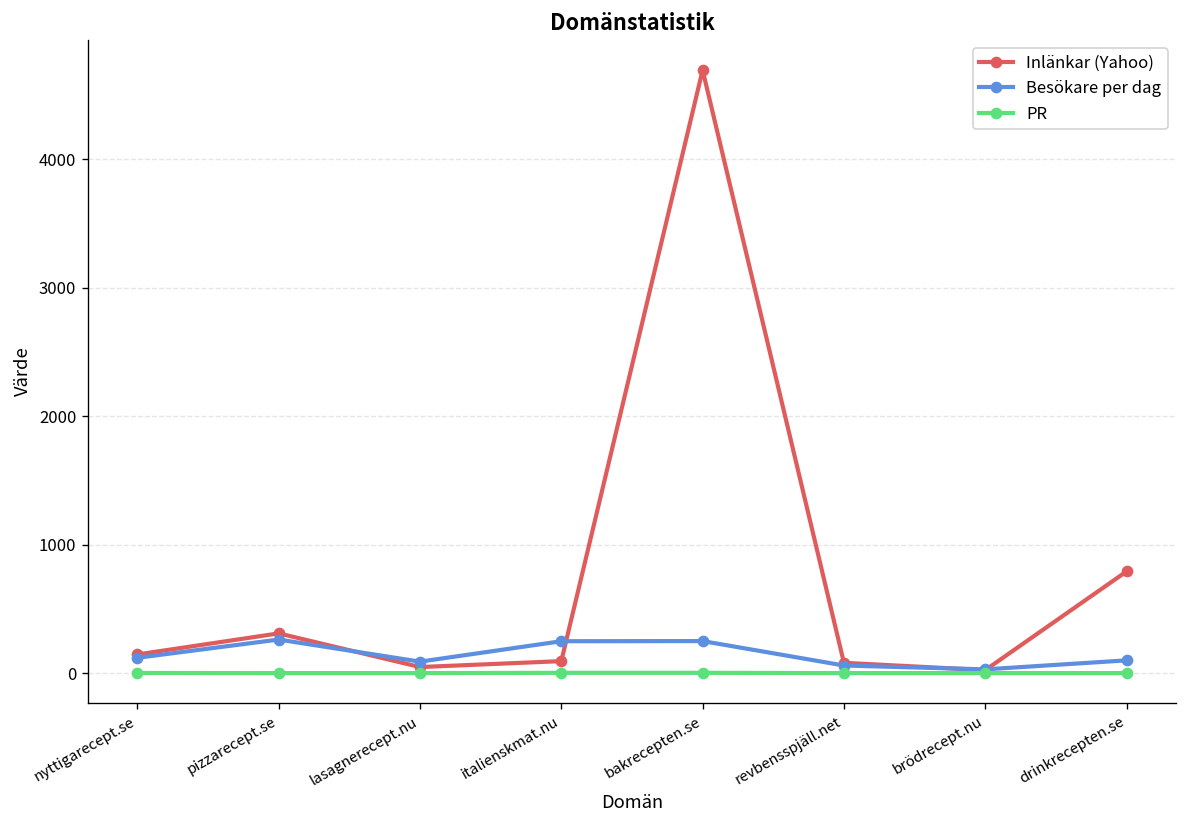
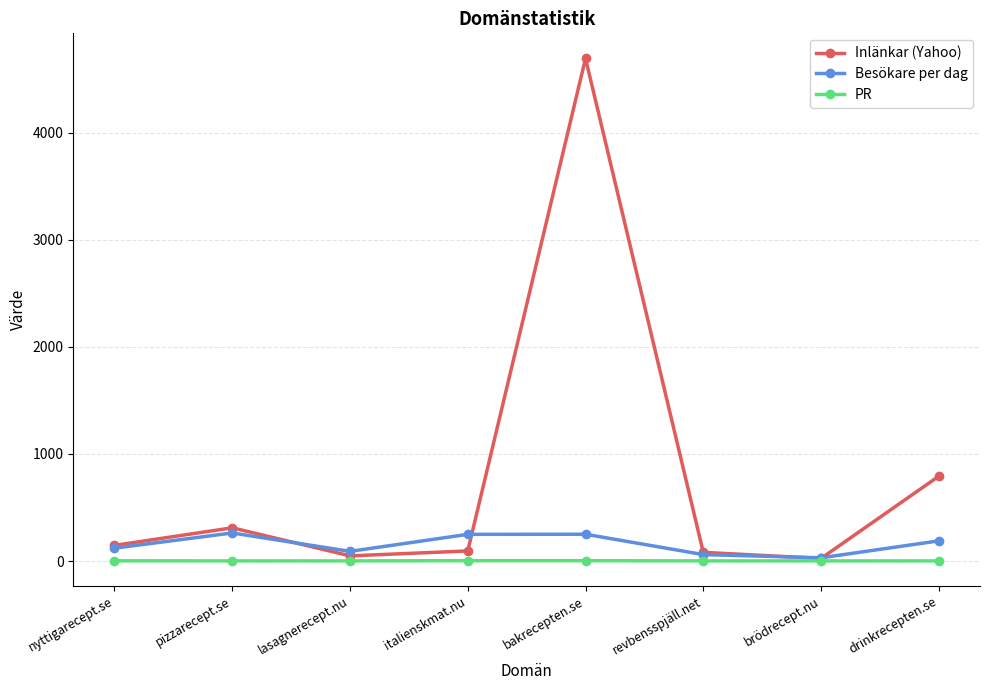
Besökare per dag, drinkrecepten.se: 100 -> 190
